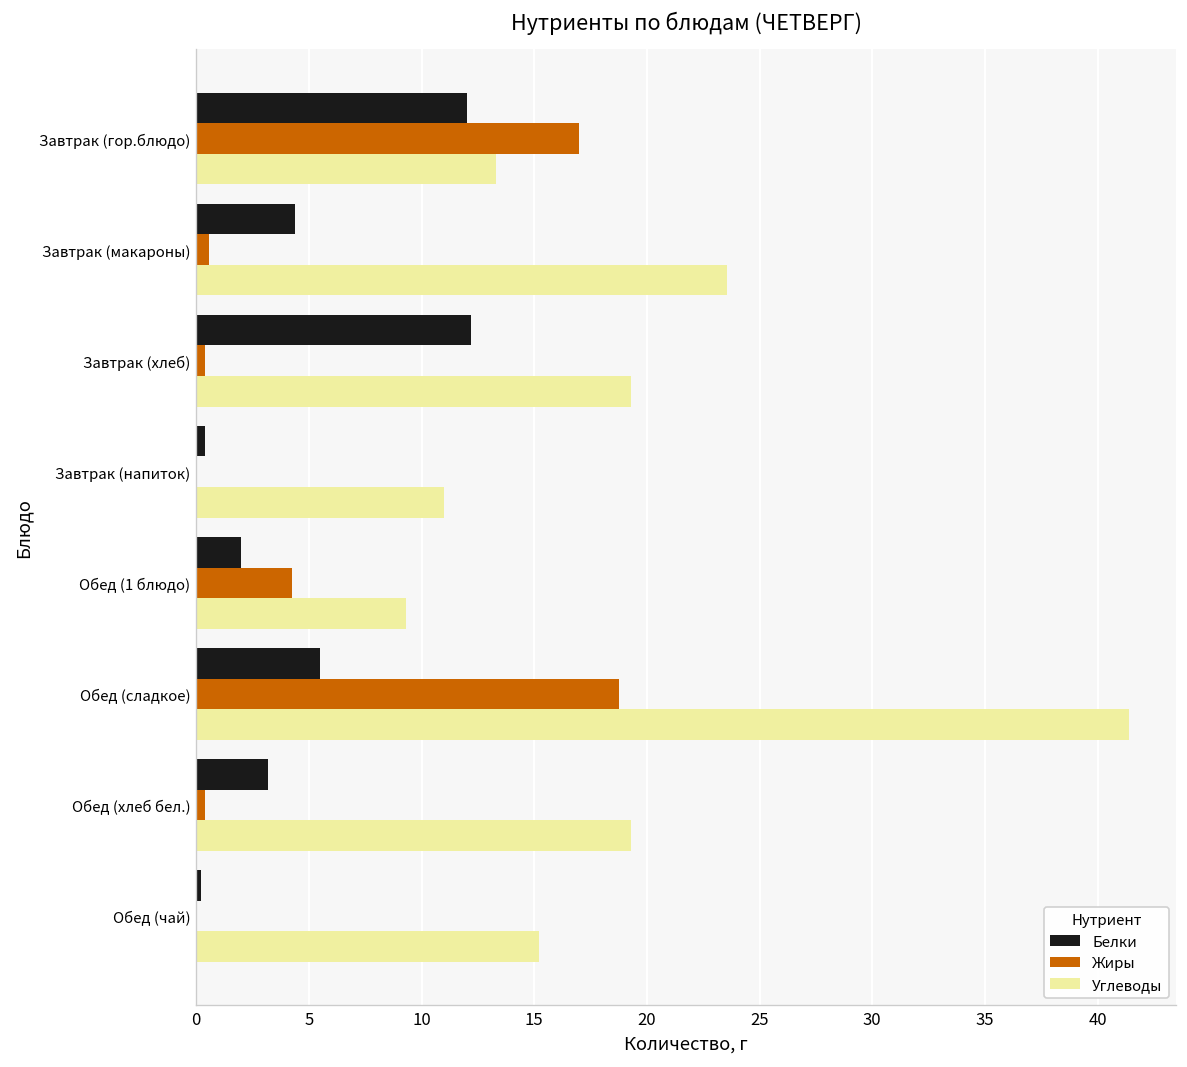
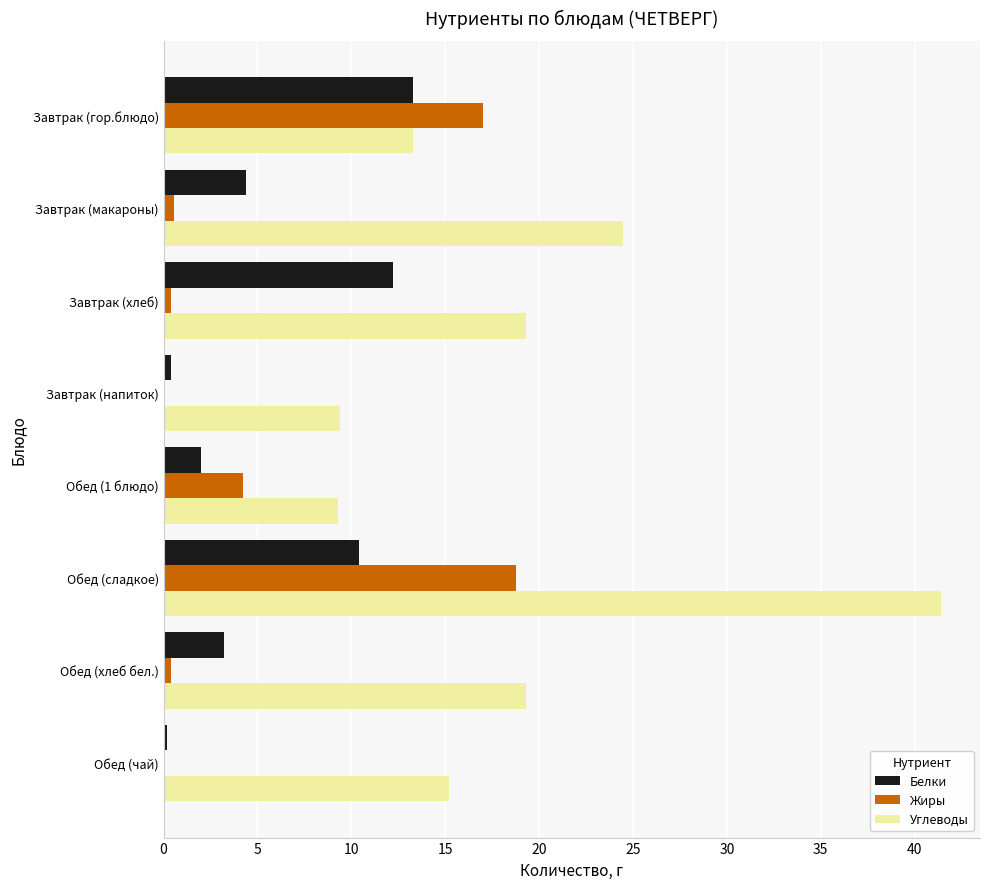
Белки, Завтрак (гор.блюдо): 12.0 -> 13.3
Углеводы, Завтрак (макароны): 23.6 -> 24.5
Углеводы, Завтрак (напиток): 11.0 -> 9.4
Белки, Обед (сладкое): 5.5 -> 10.4
